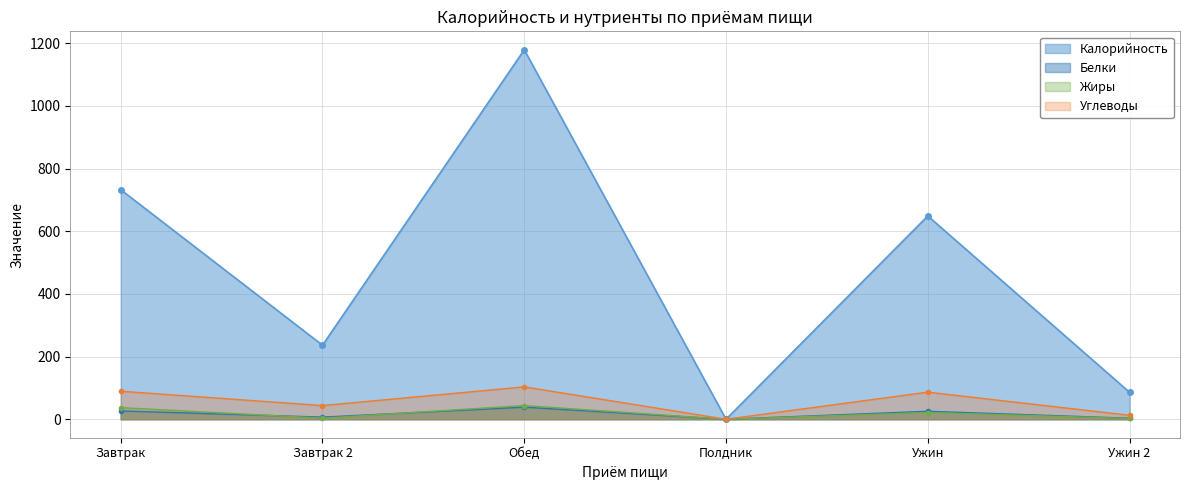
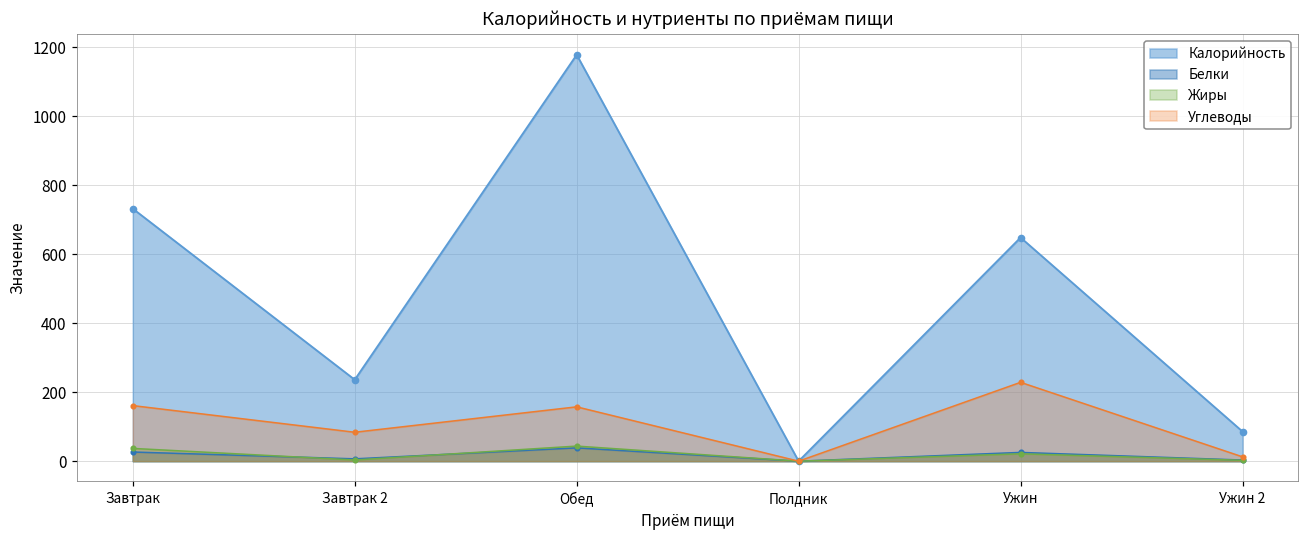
Углеводы, Завтрак: 90 -> 160
Углеводы, Завтрак 2: 40 -> 80
Углеводы, Обед: 100 -> 160
Углеводы, Ужин: 90 -> 230
